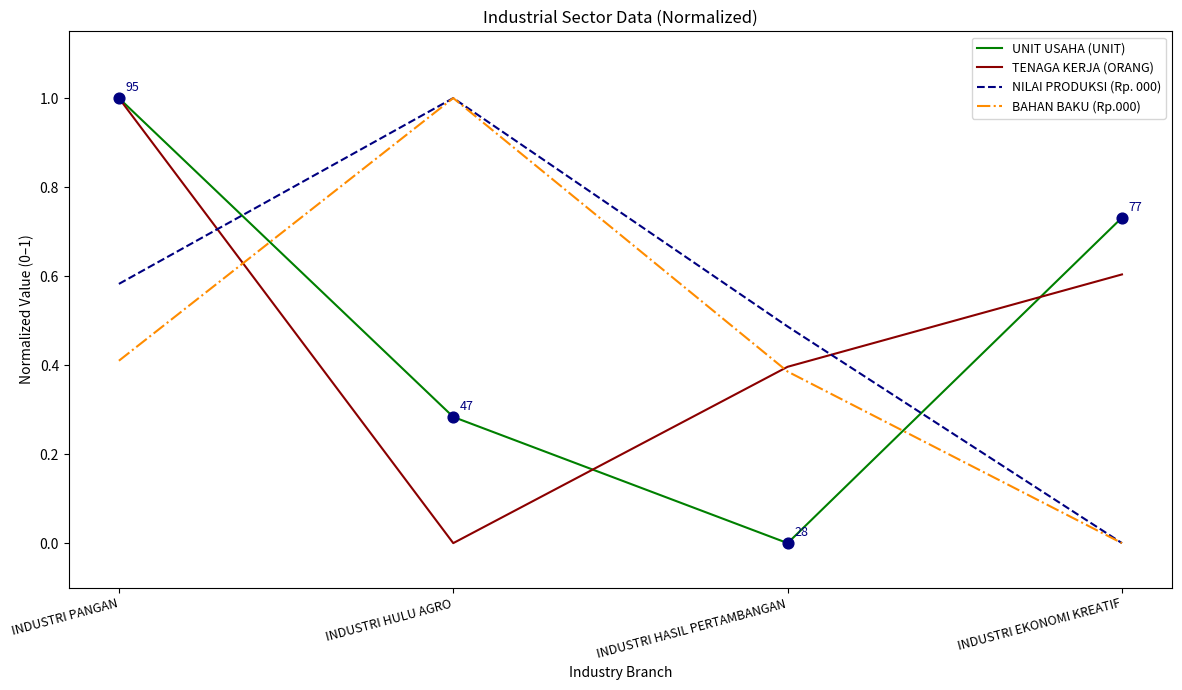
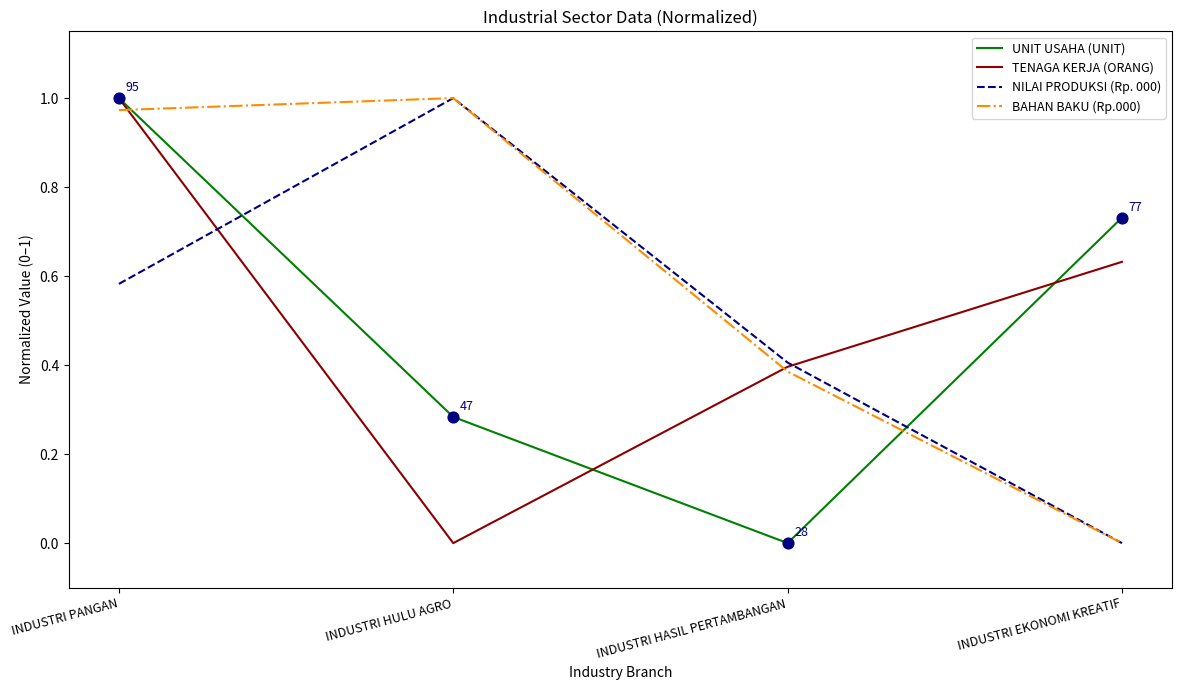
BAHAN BAKU (Rp.000), INDUSTRI PANGAN: 0.41 -> 0.97
NILAI PRODUKSI (Rp. 000), INDUSTRI HASIL PERTAMBANGAN: 0.49 -> 0.41
TENAGA KERJA (ORANG), INDUSTRI EKONOMI KREATIF: 0.60 -> 0.63
